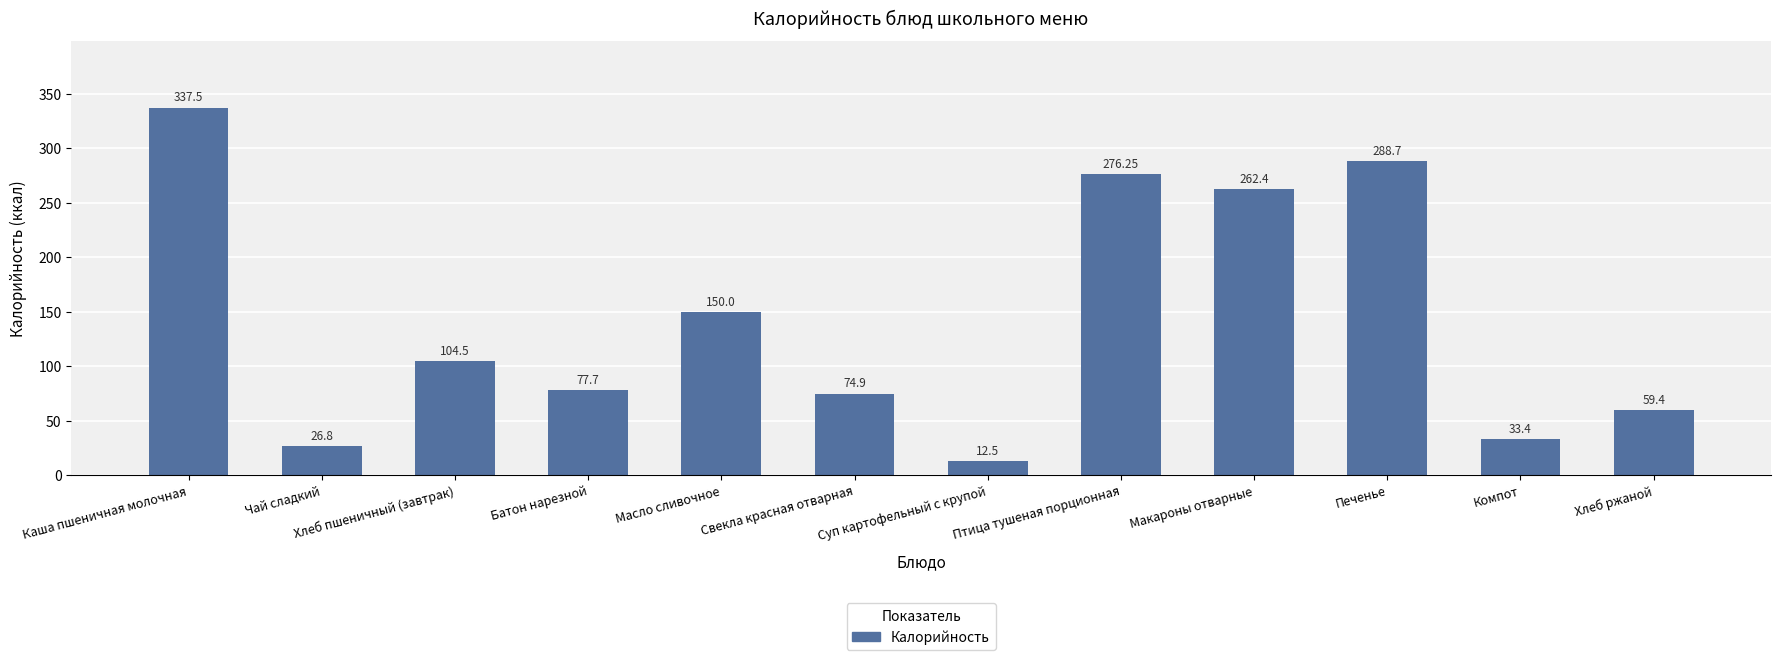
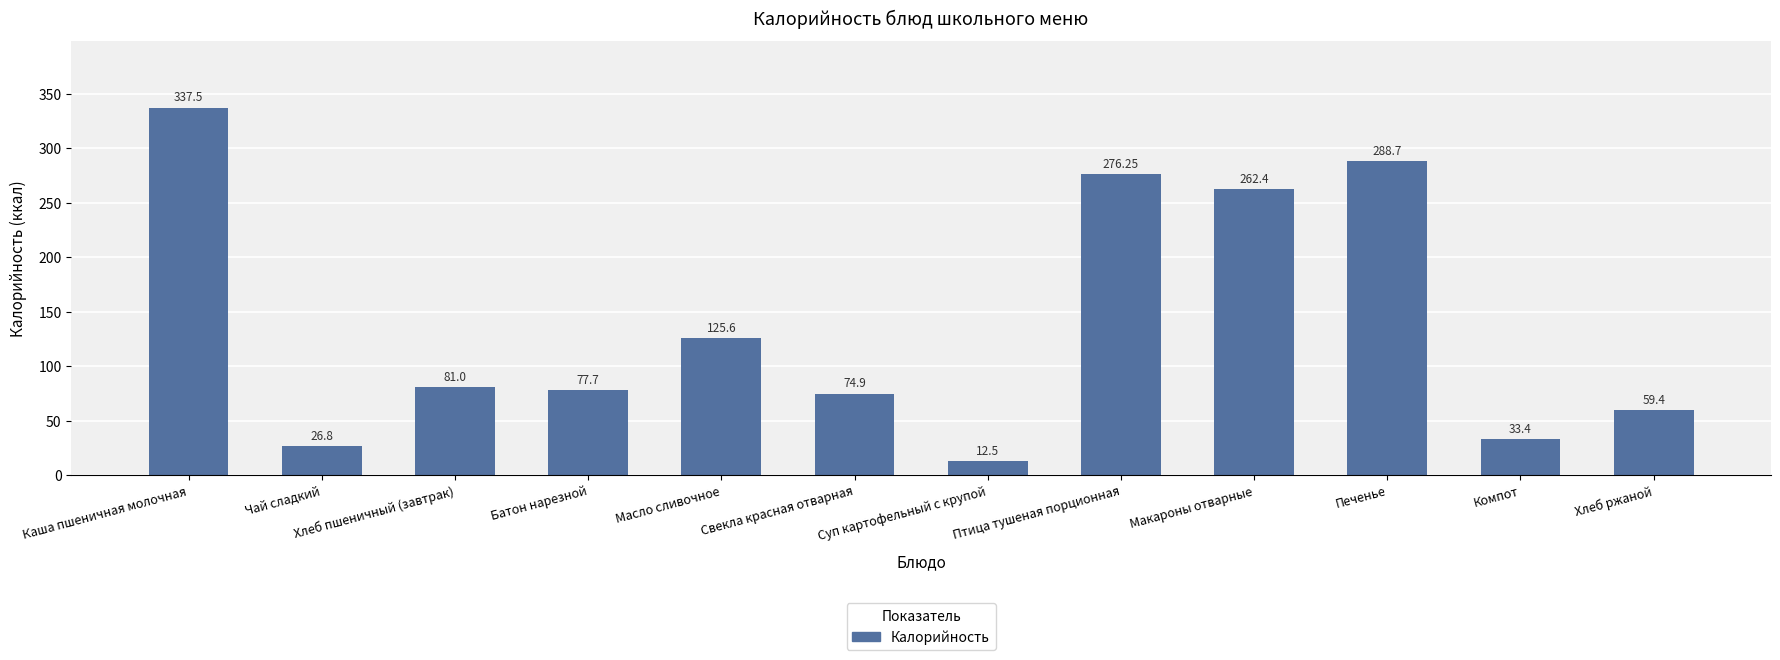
Хлеб пшеничный (завтрак): 104.5 -> 81.0
Масло сливочное: 150.0 -> 125.6
